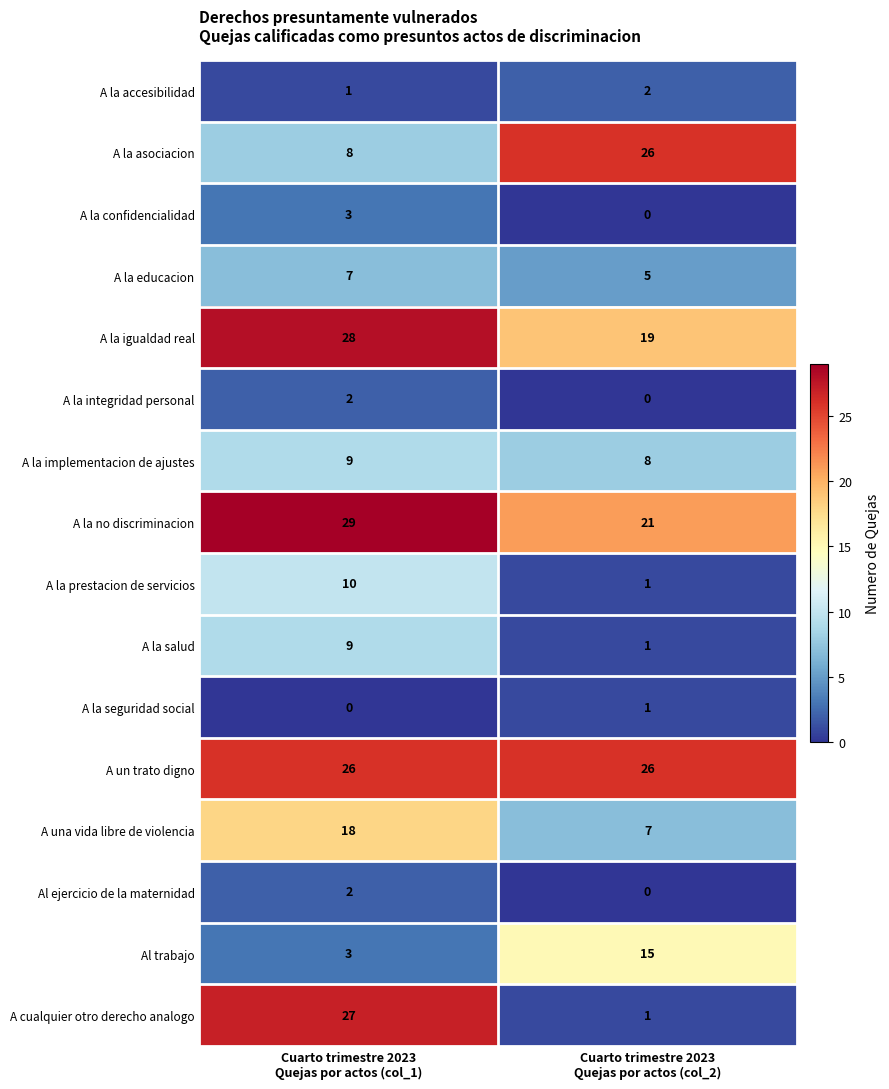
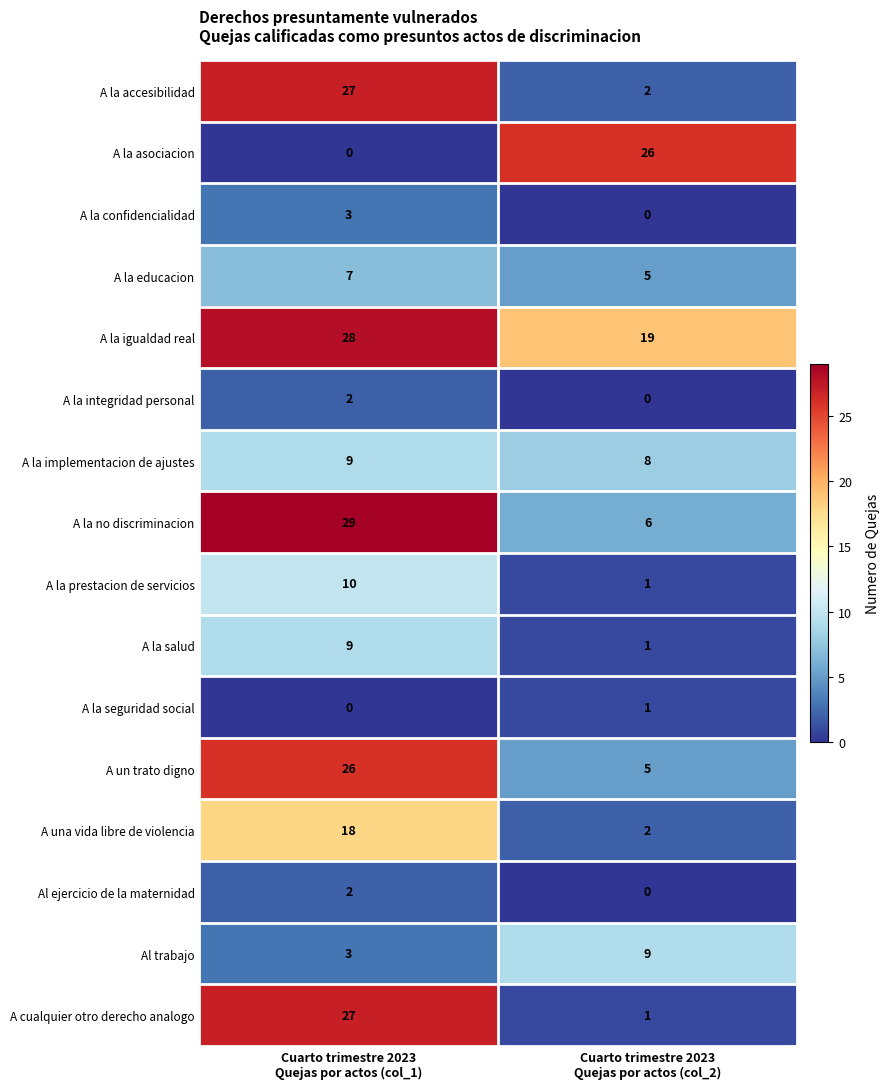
A la accesibilidad, Cuarto trimestre 2023 Quejas por actos (col_1): 1 -> 27
A la asociacion, Cuarto trimestre 2023 Quejas por actos (col_1): 8 -> 0
A la no discriminacion, Cuarto trimestre 2023 Quejas por actos (col_2): 21 -> 6
A un trato digno, Cuarto trimestre 2023 Quejas por actos (col_2): 26 -> 5
A una vida libre de violencia, Cuarto trimestre 2023 Quejas por actos (col_2): 7 -> 2
Al trabajo, Cuarto trimestre 2023 Quejas por actos (col_2): 15 -> 9
